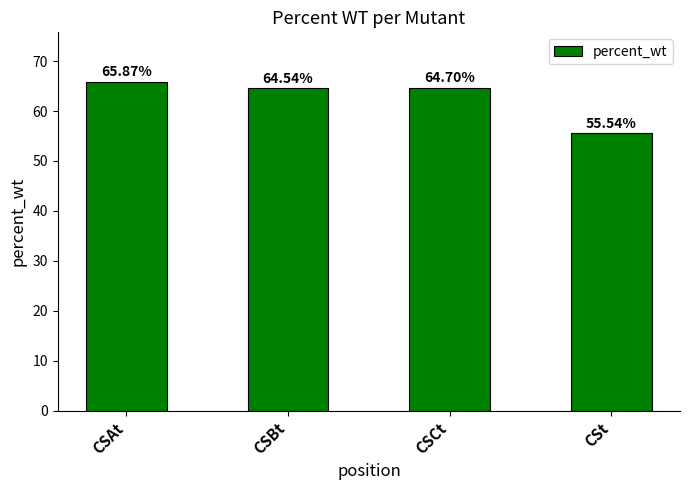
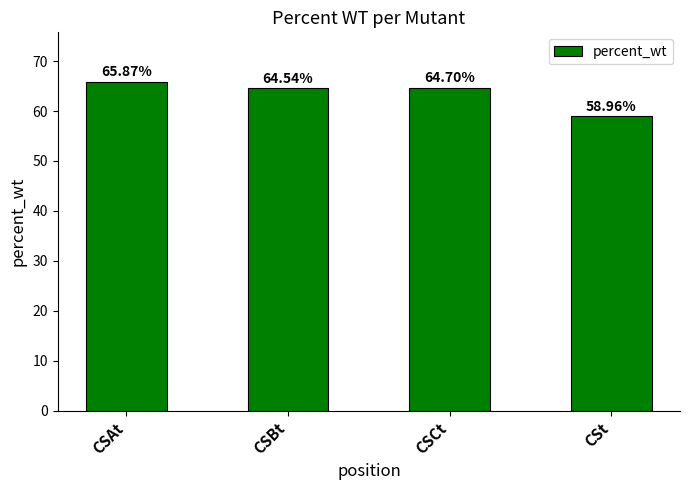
CSt: 55.54% -> 58.96%
